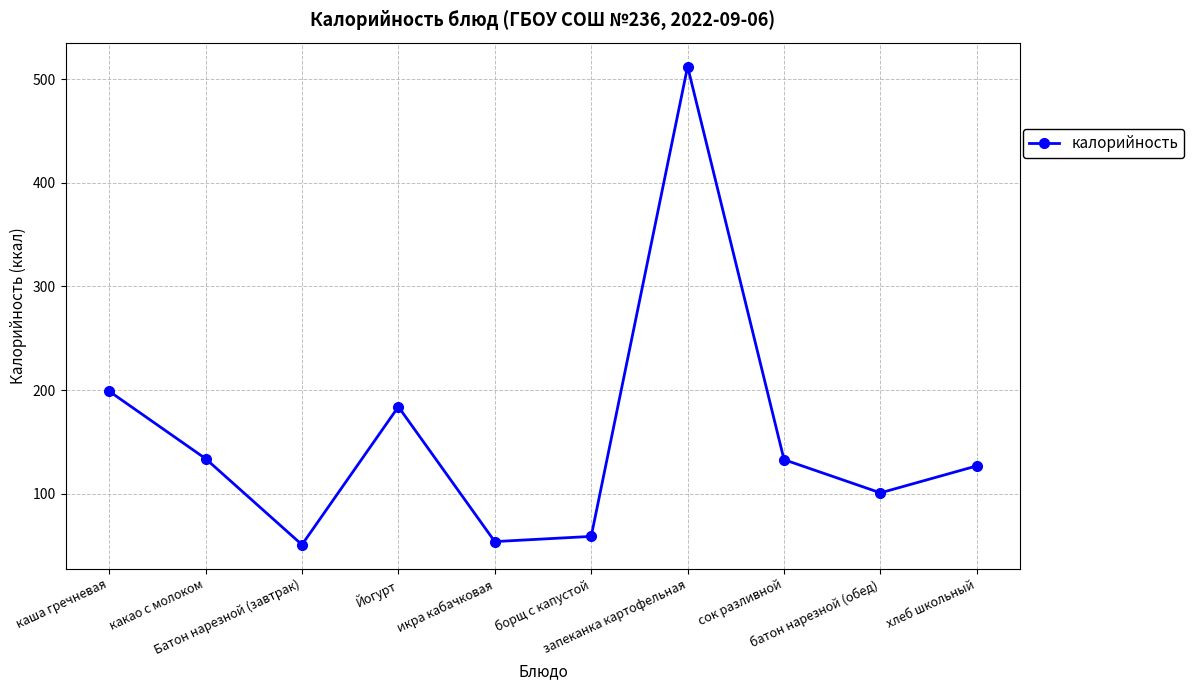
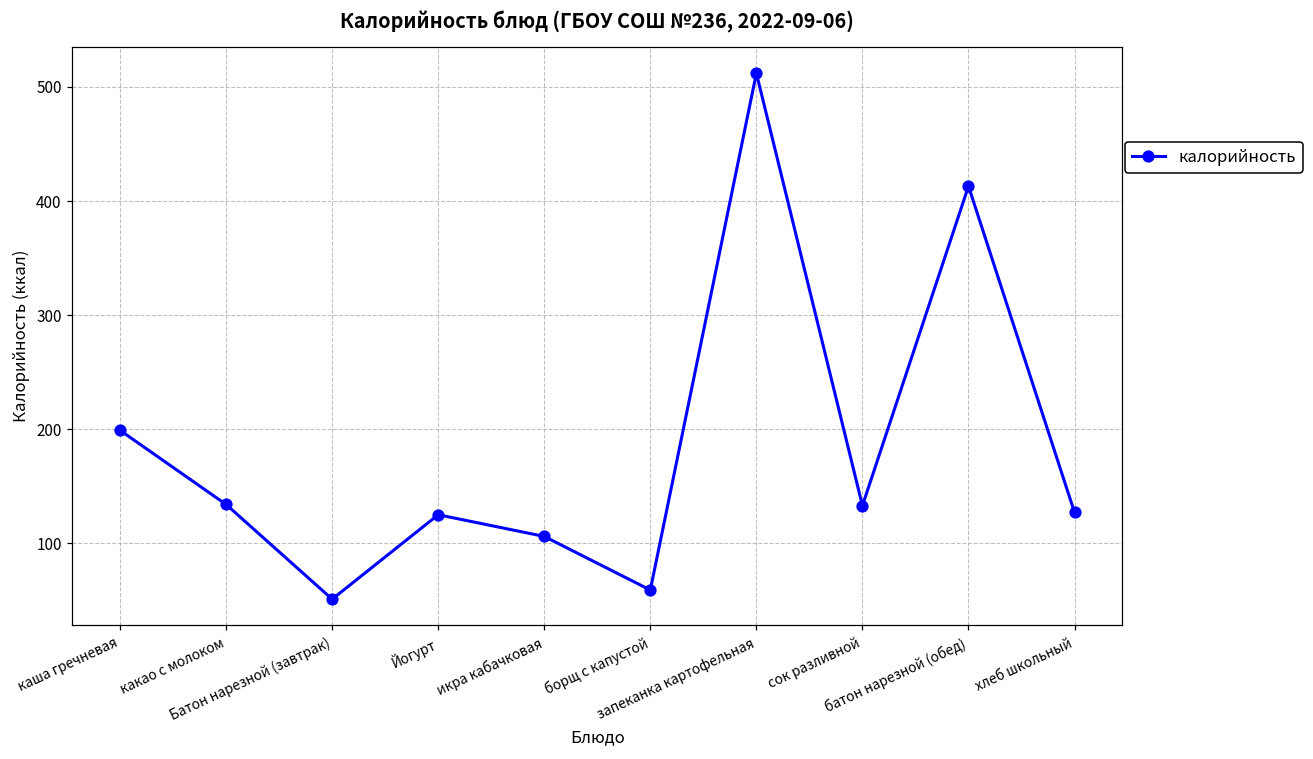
Йогурт: 184 -> 125
икра кабачковая: 54 -> 106
батон нарезной (обед): 101 -> 413
